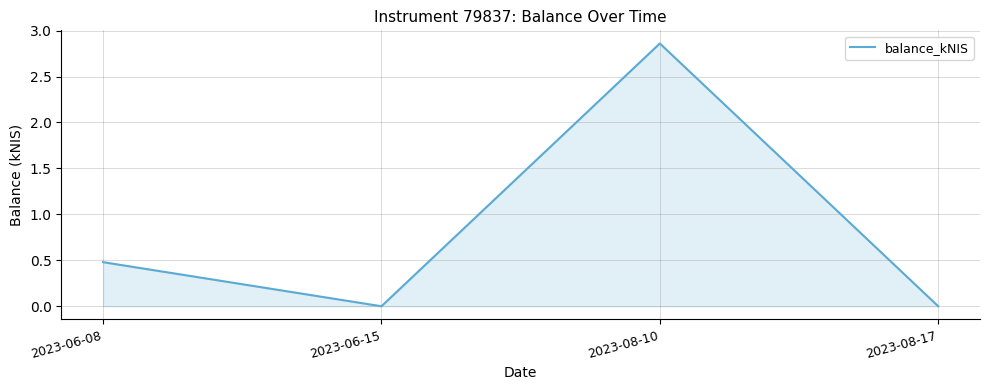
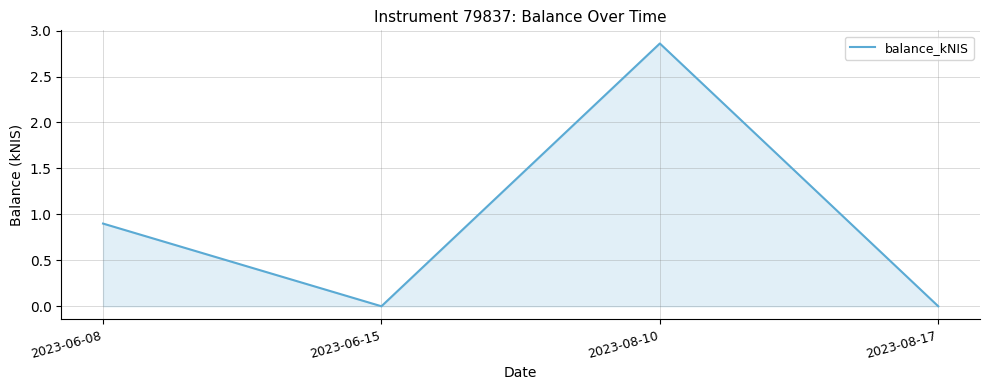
2023-06-08: 0.5 -> 0.9
